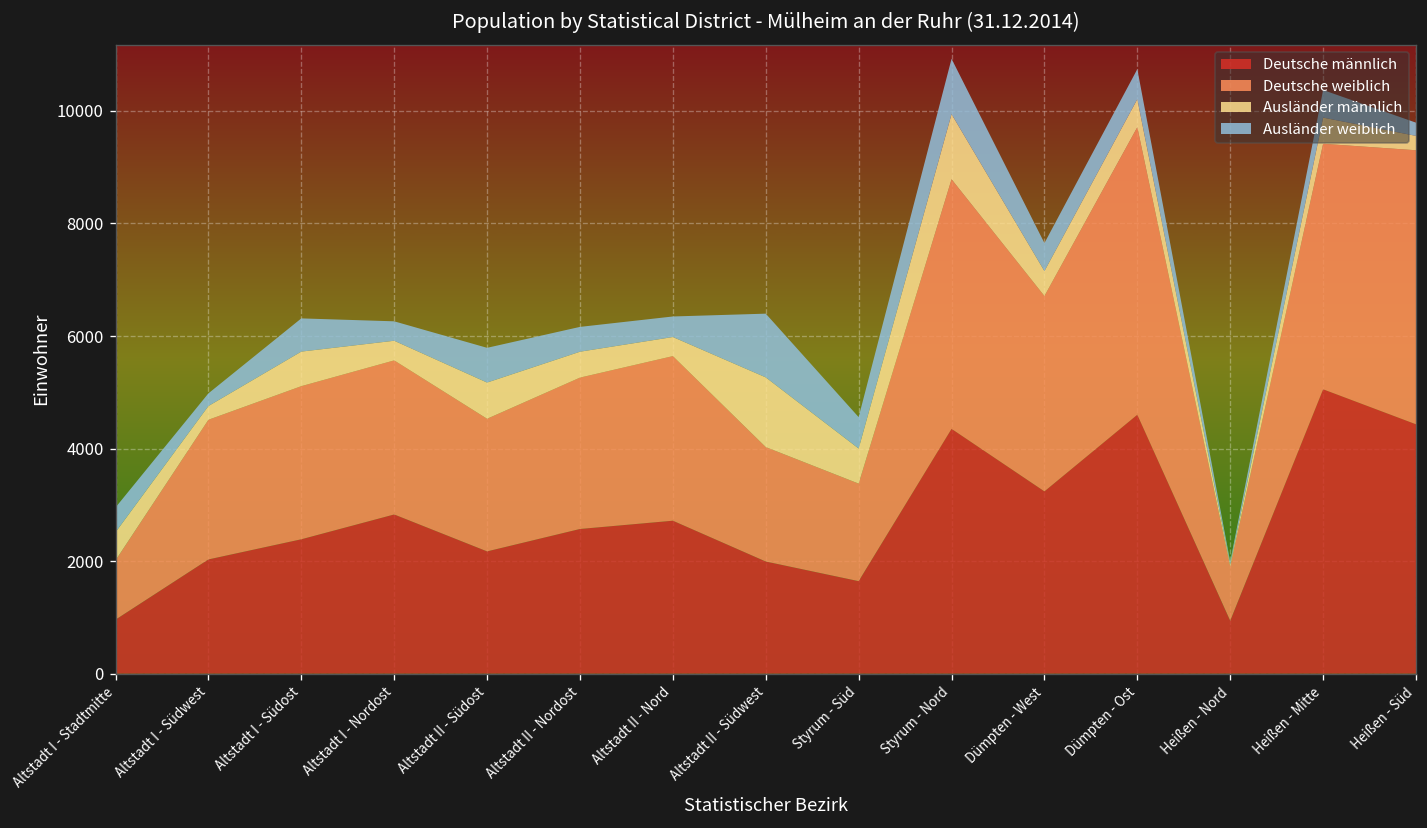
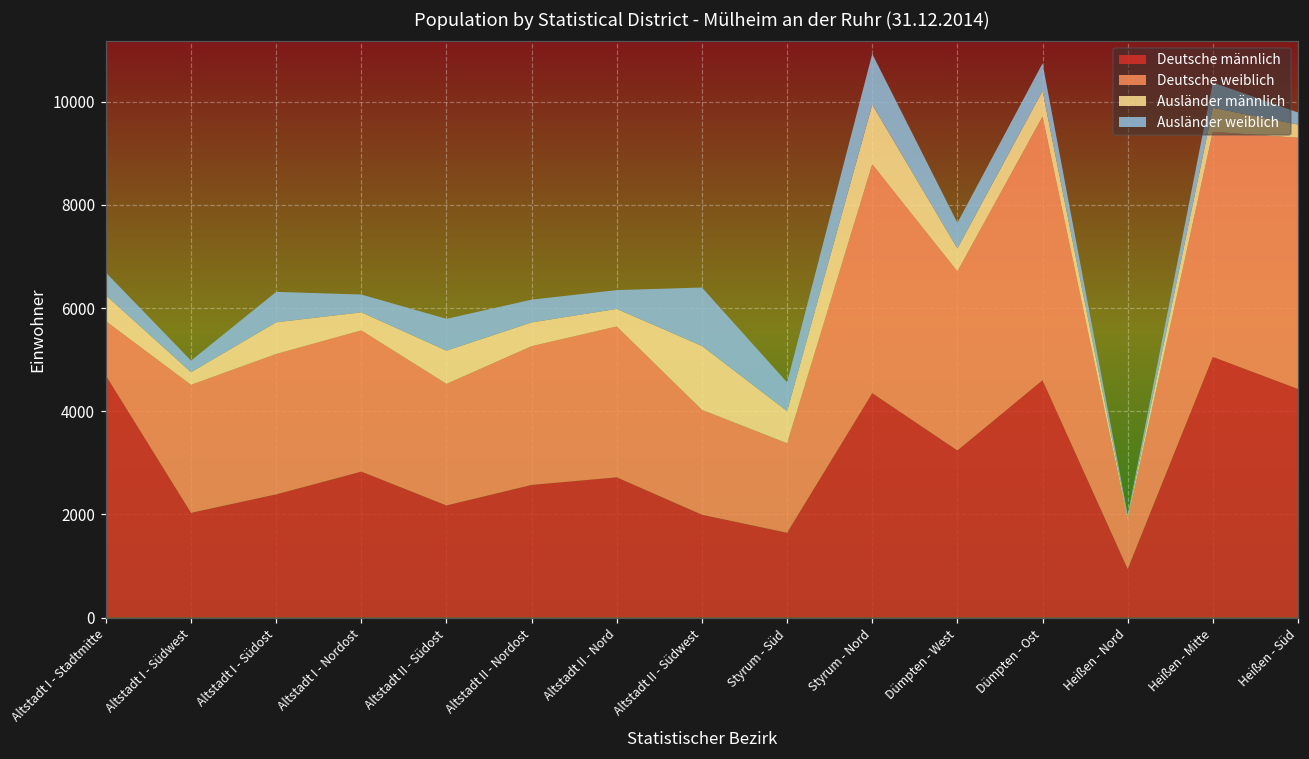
Deutsche männlich, Altstadt I - Stadtmitte: 1000 -> 4700
